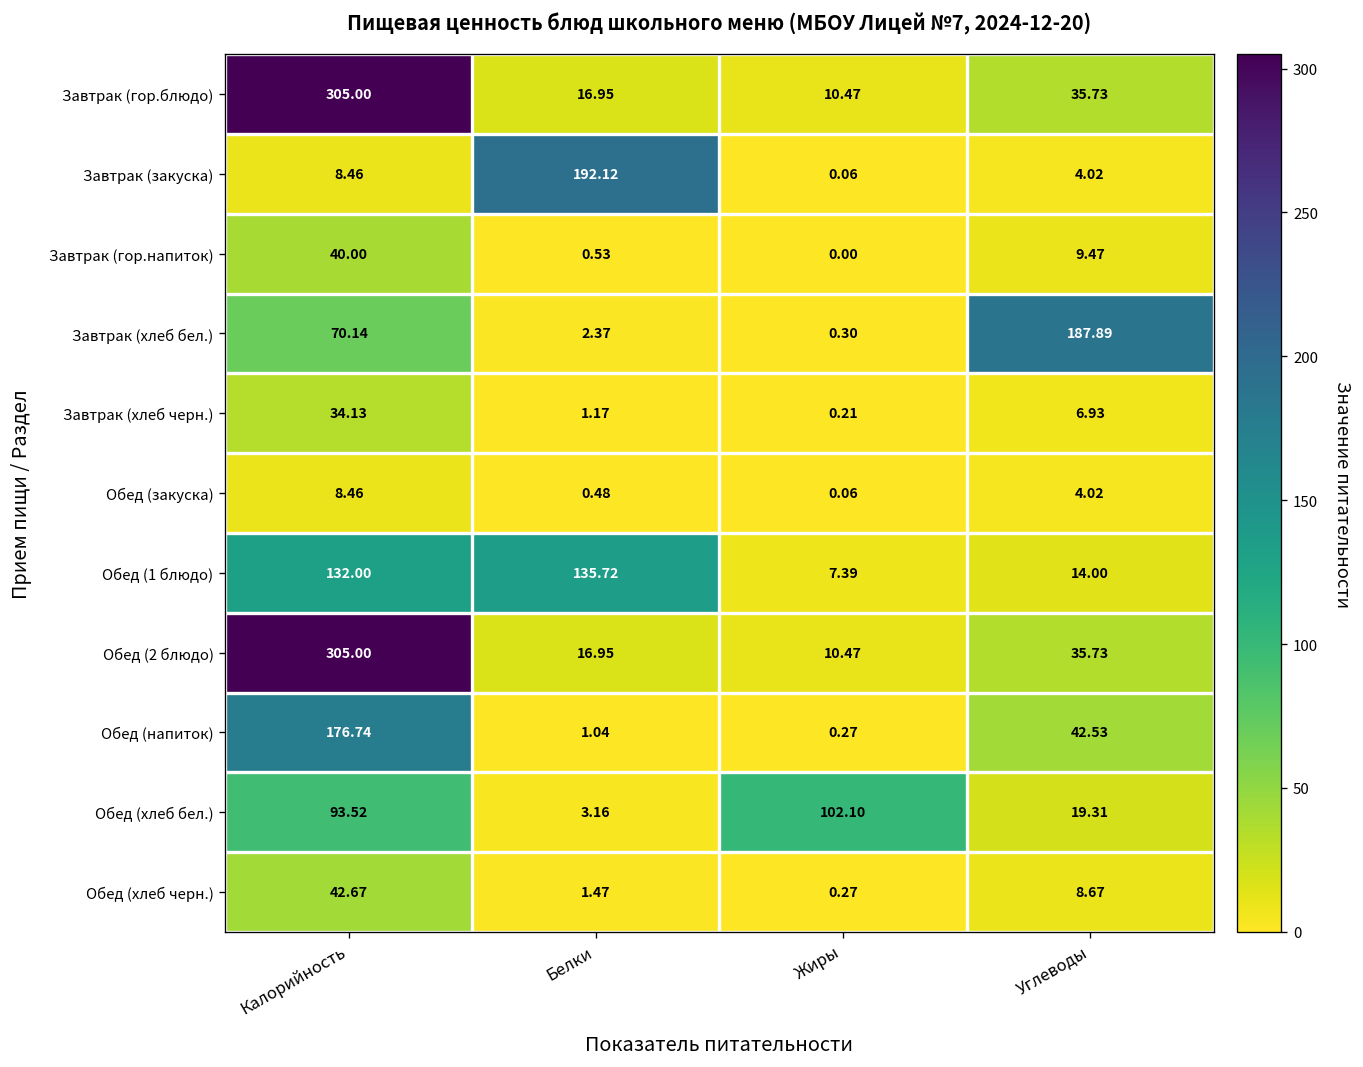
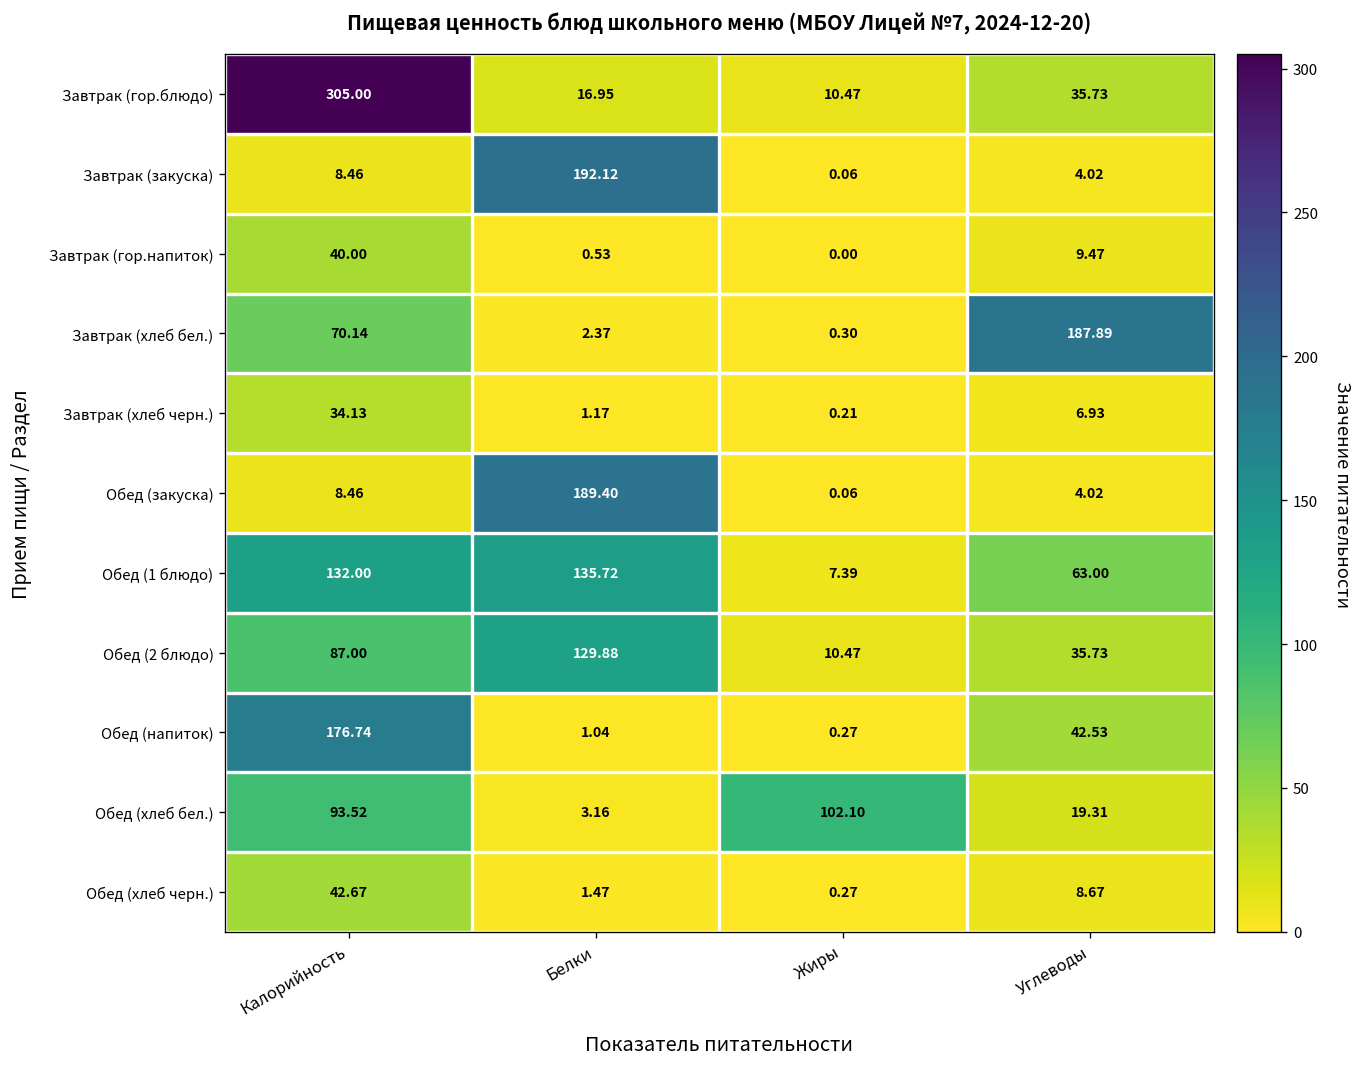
Обед (закуска), Белки: 0.48 -> 189.40
Обед (1 блюдо), Углеводы: 14.00 -> 63.00
Обед (2 блюдо), Калорийность: 305.00 -> 87.00
Обед (2 блюдо), Белки: 16.95 -> 129.88
